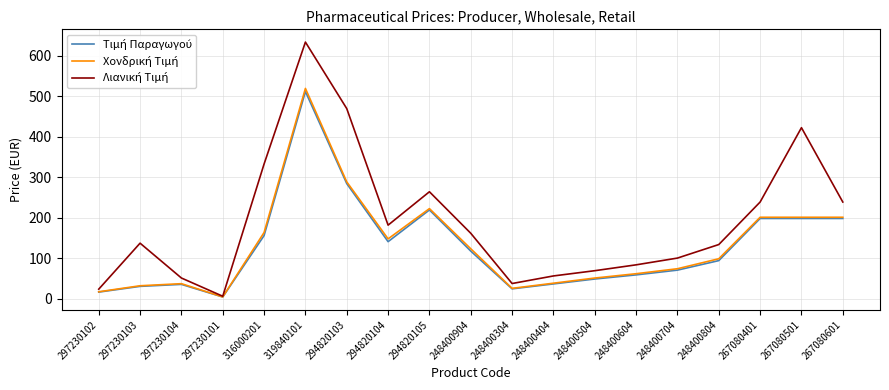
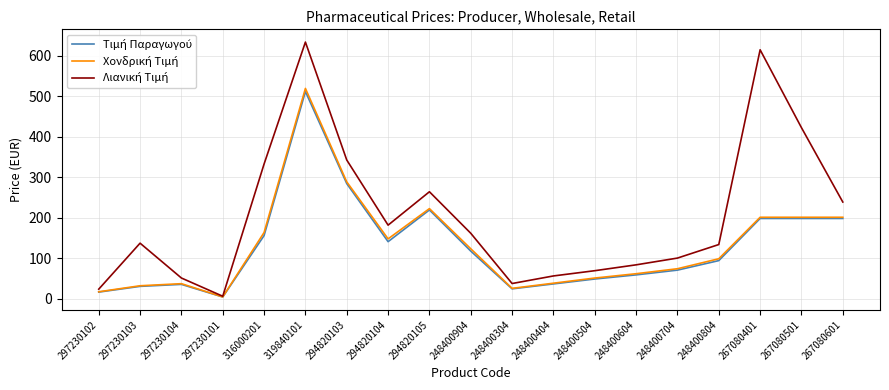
Λιανική Τιμή, 294820103: 470 -> 340
Λιανική Τιμή, 267080401: 240 -> 610
